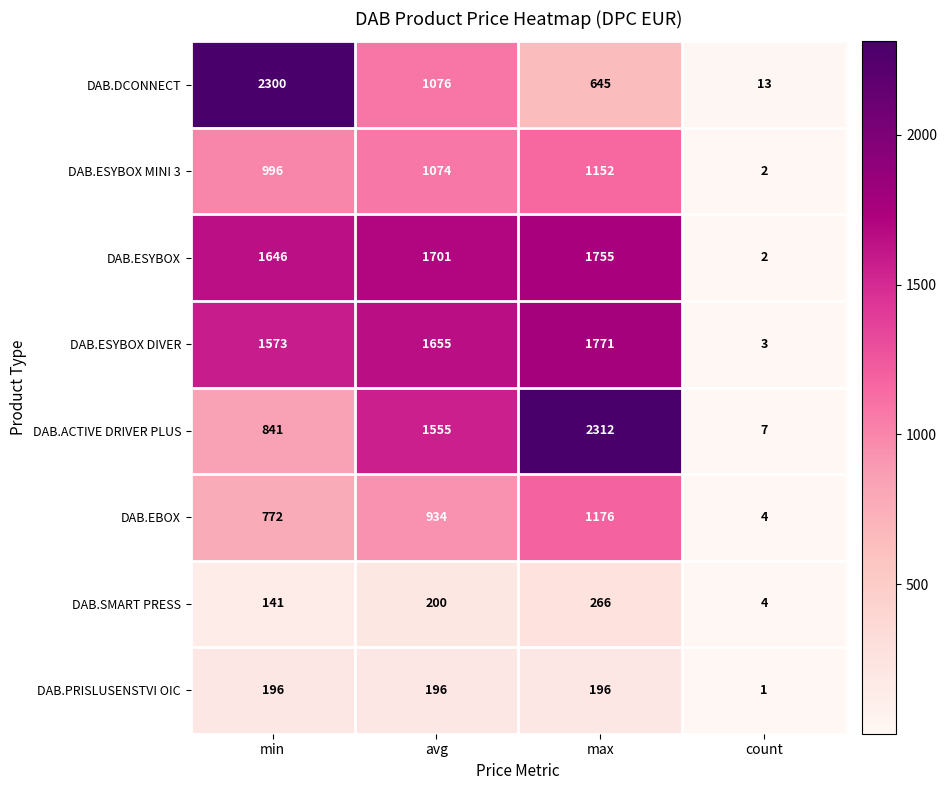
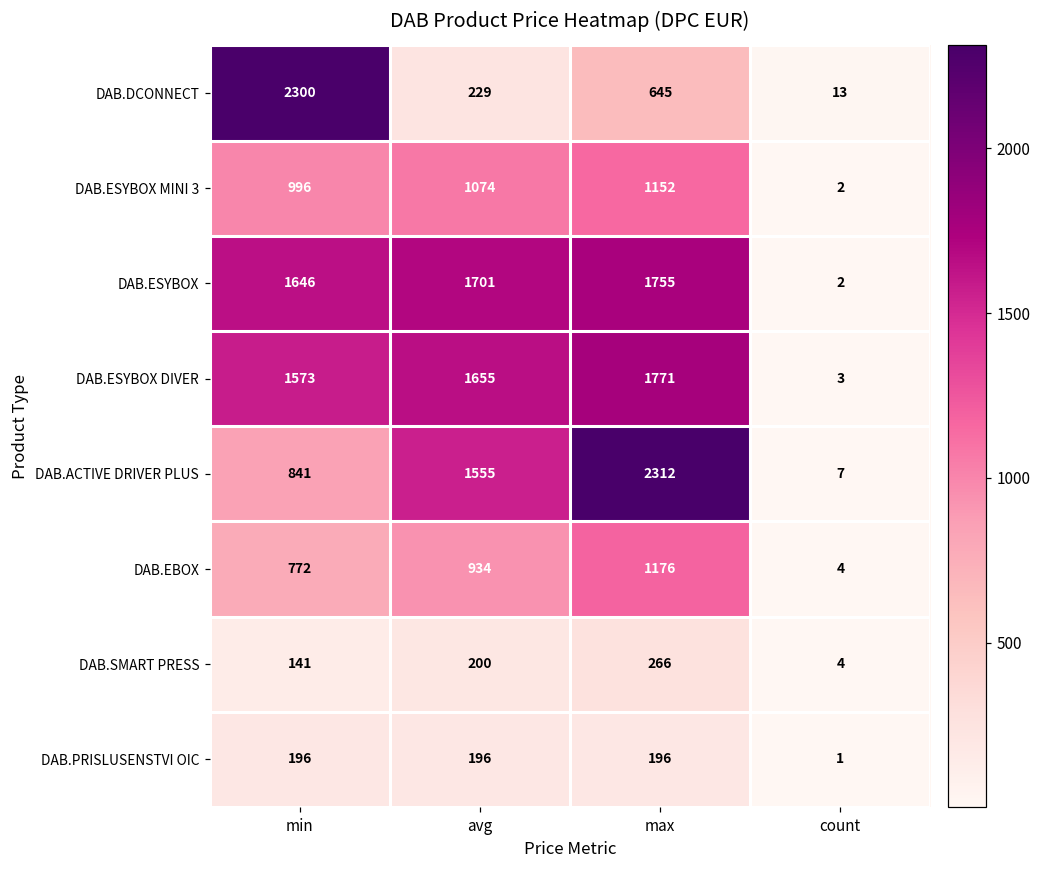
DAB.DCONNECT, avg: 1076 -> 229
